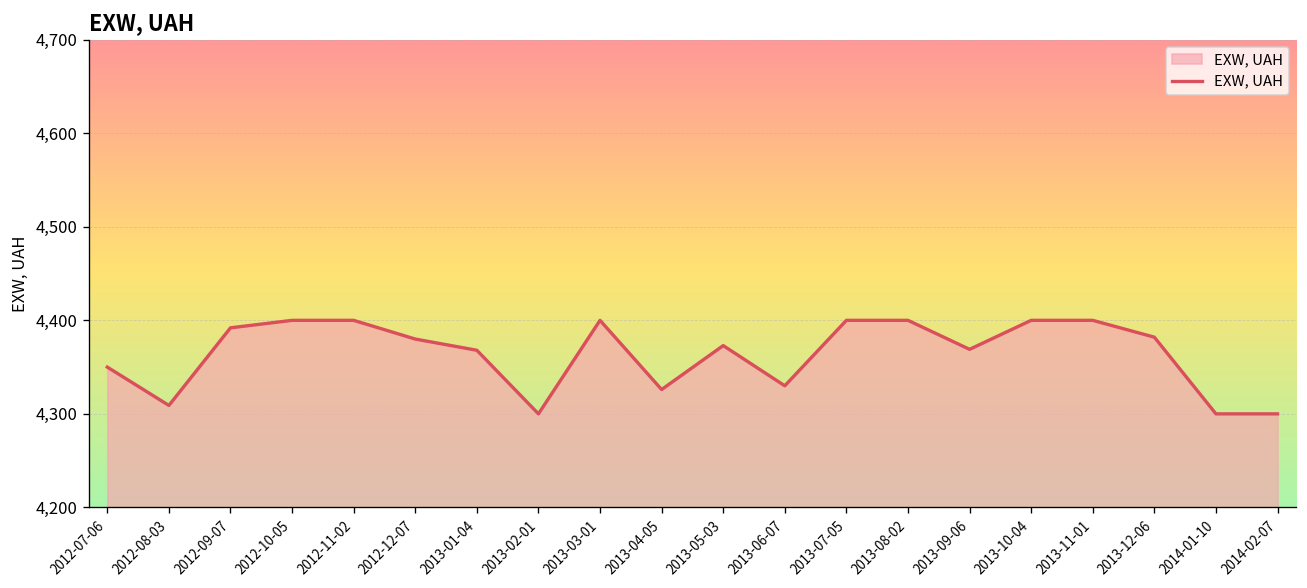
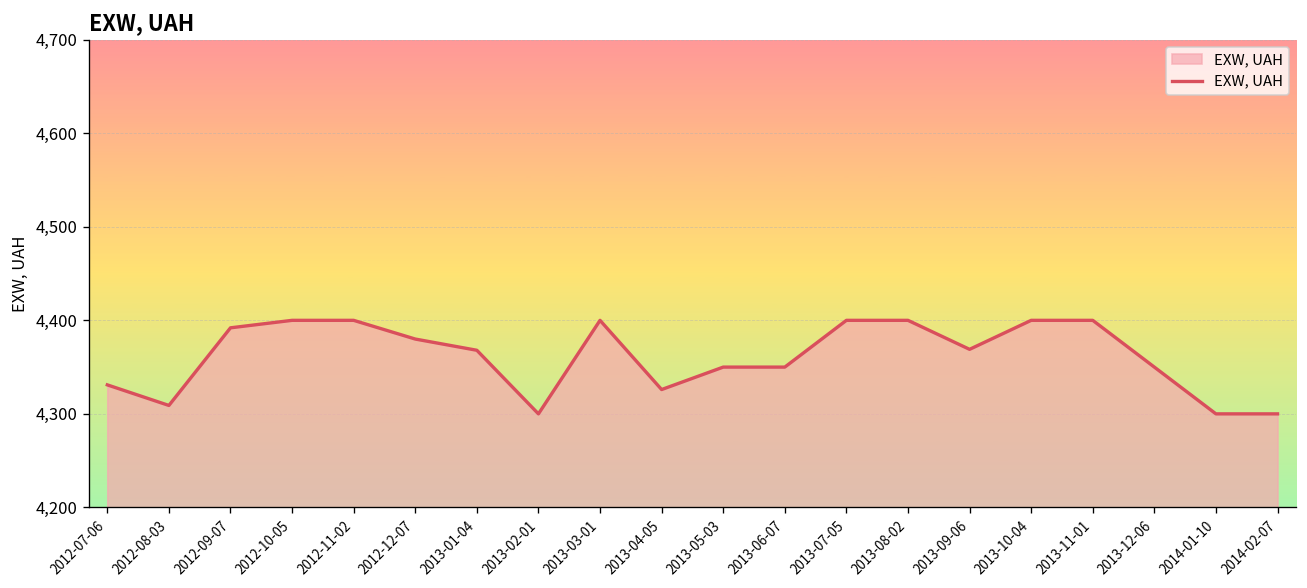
2012-07-06: 4,350 -> 4,330
2013-05-03: 4,370 -> 4,350
2013-06-07: 4,330 -> 4,350
2013-12-06: 4,380 -> 4,350
